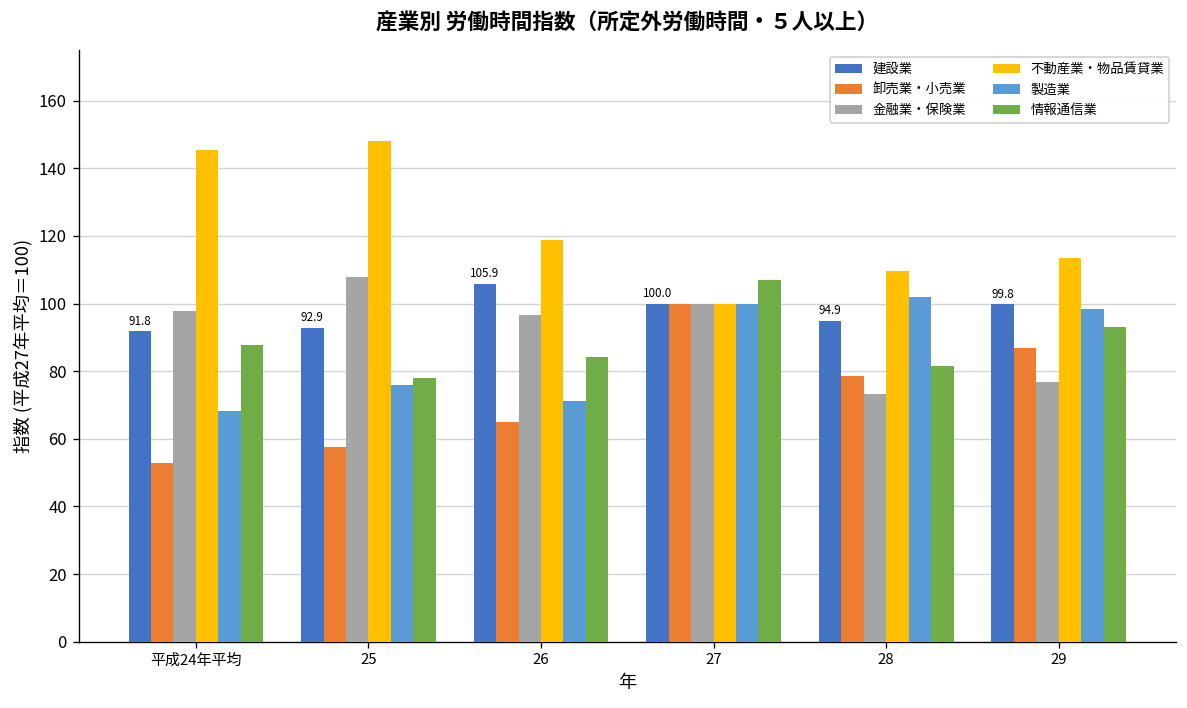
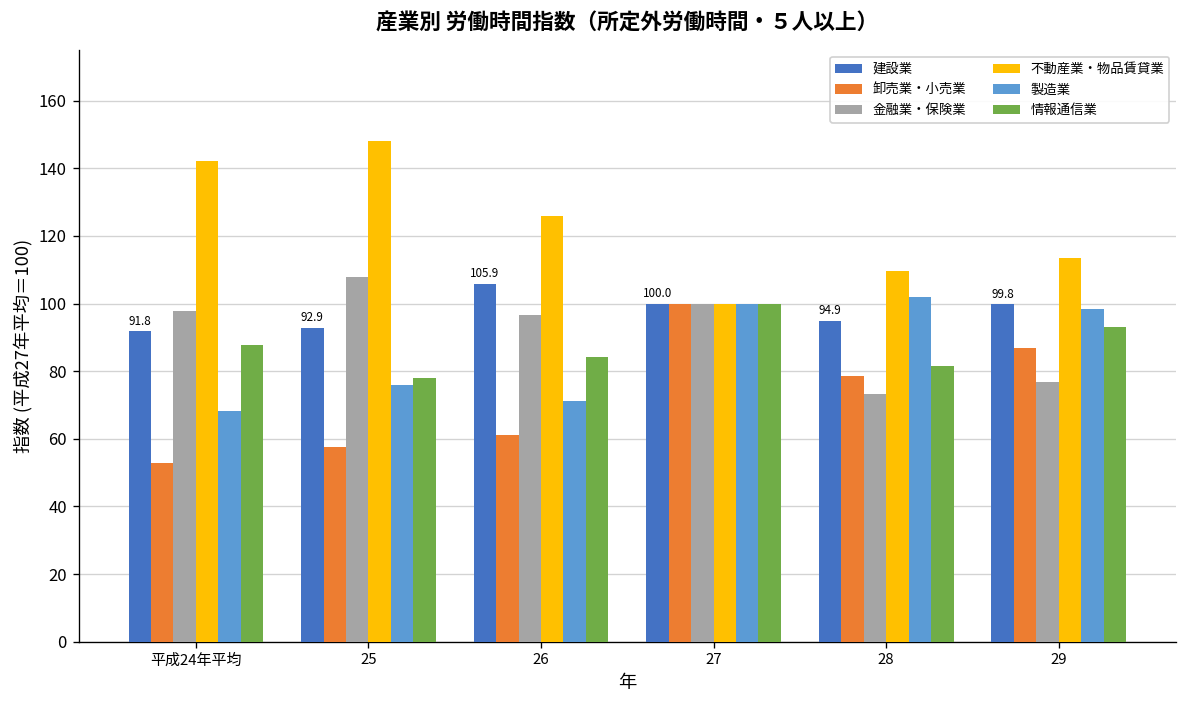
不動産業・物品賃貸業, 平成24年平均: 146 -> 142
卸売業・小売業, 26: 65 -> 61
不動産業・物品賃貸業, 26: 119 -> 126
情報通信業, 27: 107 -> 100
